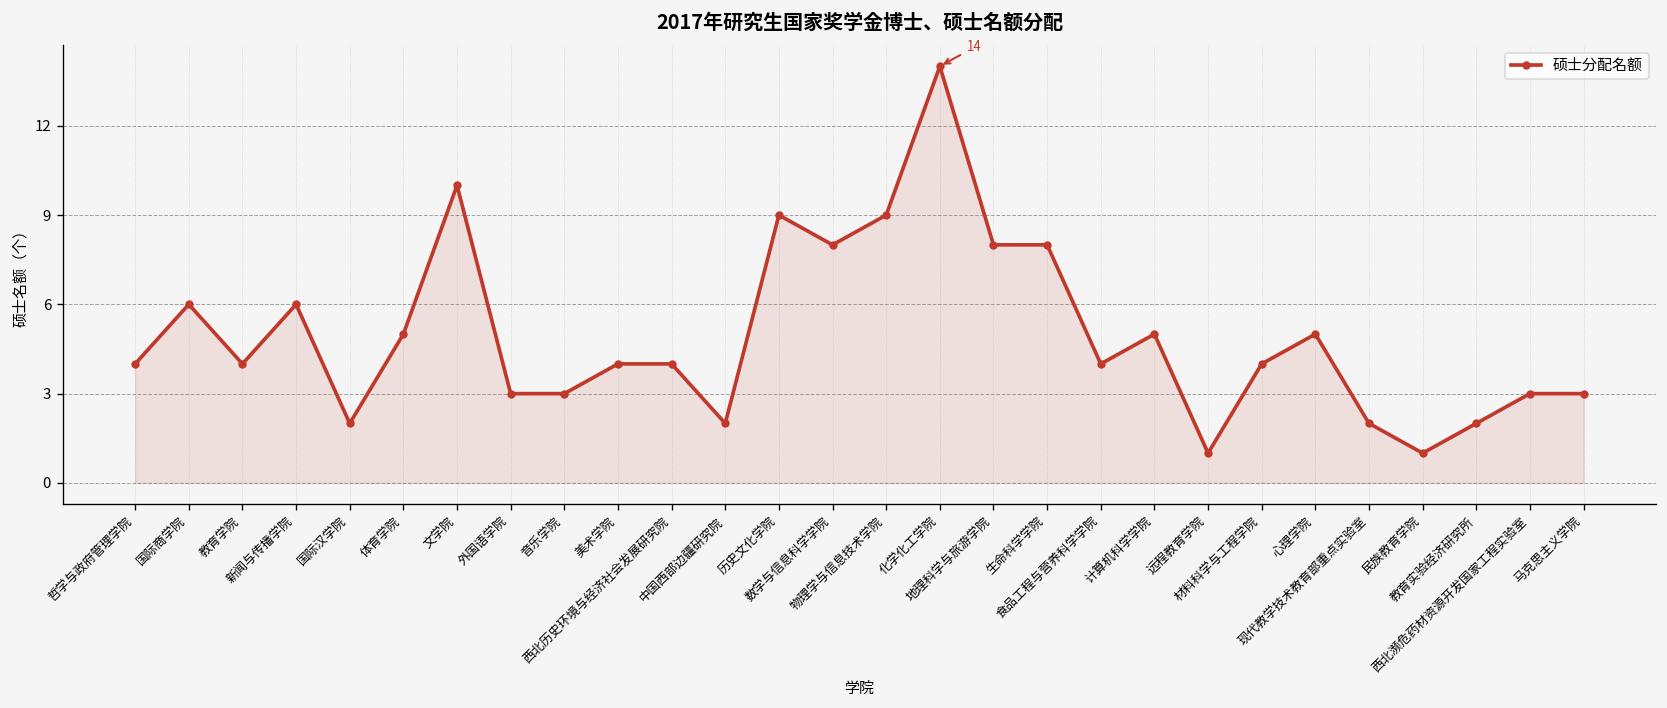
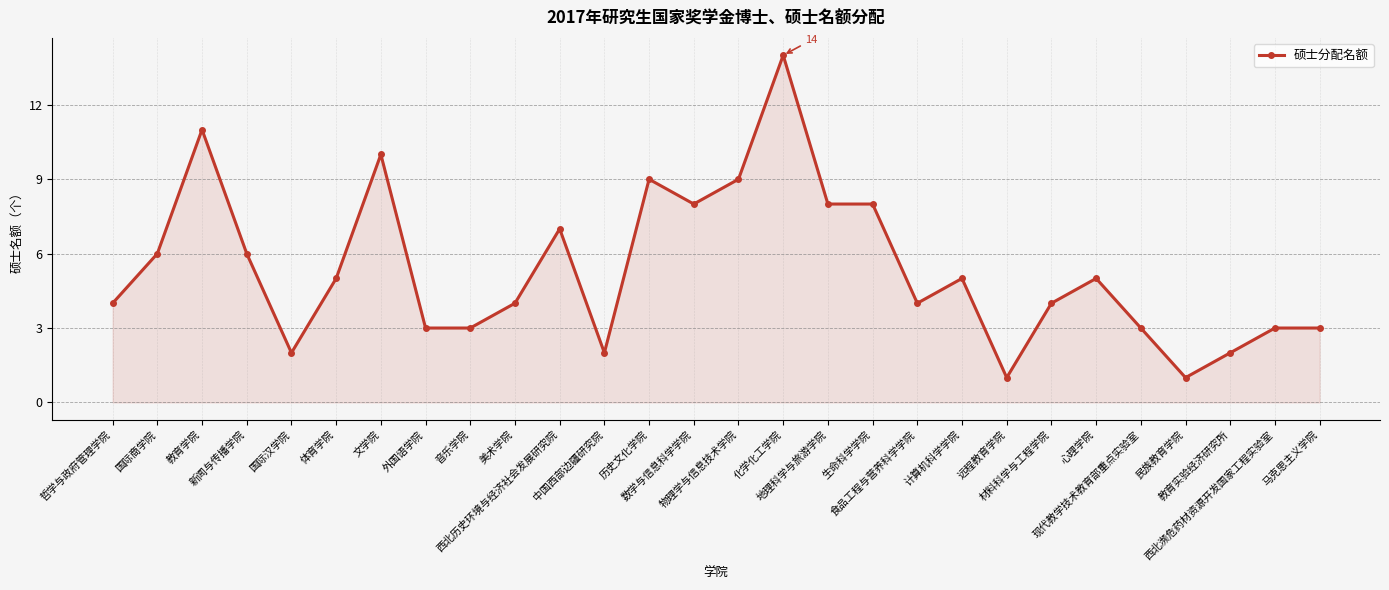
教育学院: 4 -> 11
西北历史环境与经济社会发展研究院: 4 -> 7
现代教学技术教育部重点实验室: 2 -> 3
